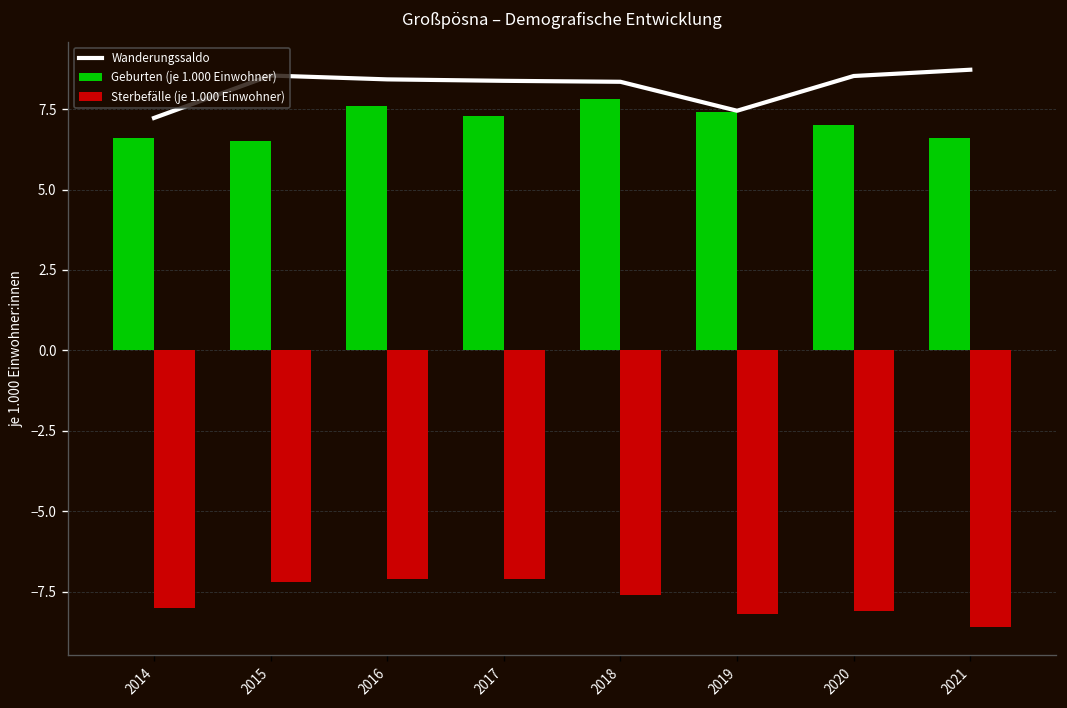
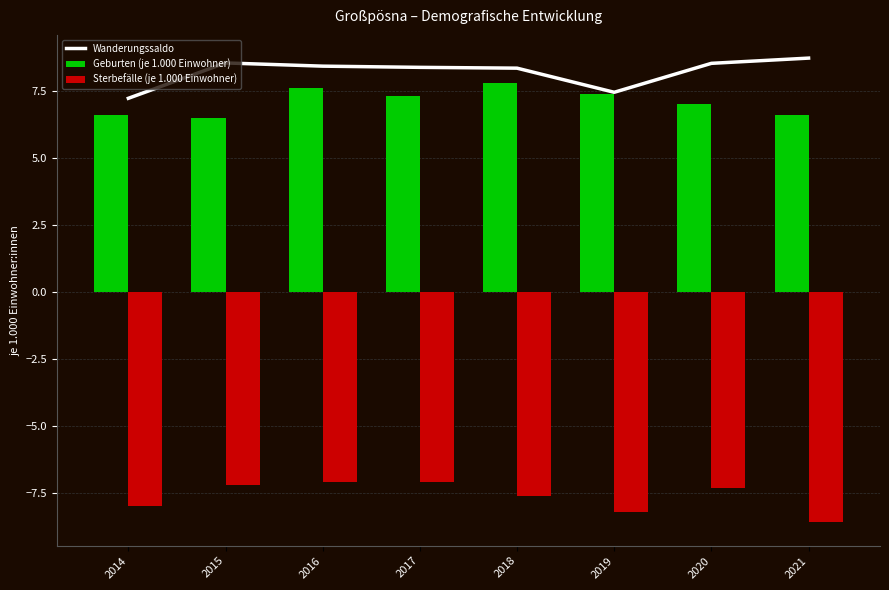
Sterbefälle (je 1.000 Einwohner), 2020: -8.1 -> -7.3
